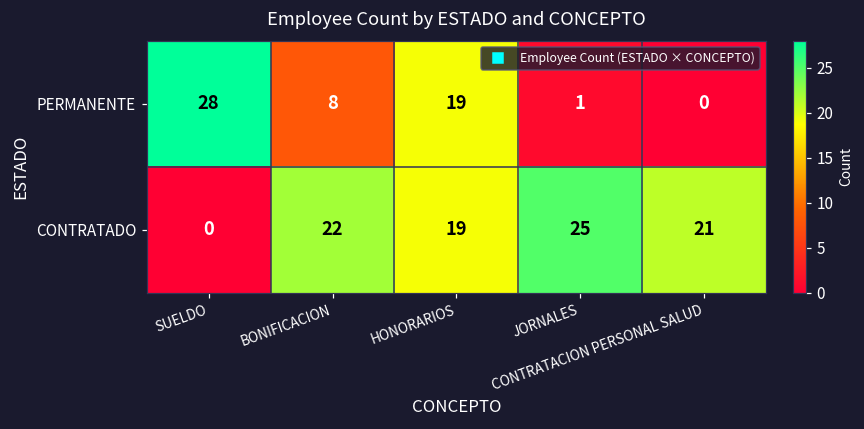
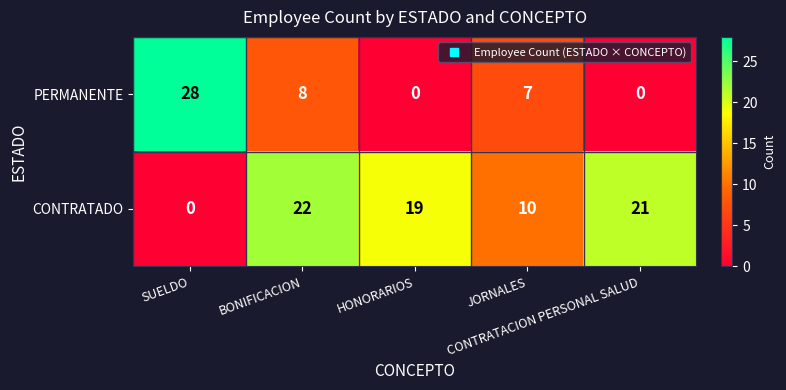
PERMANENTE, HONORARIOS: 19 -> 0
PERMANENTE, JORNALES: 1 -> 7
CONTRATADO, JORNALES: 25 -> 10
